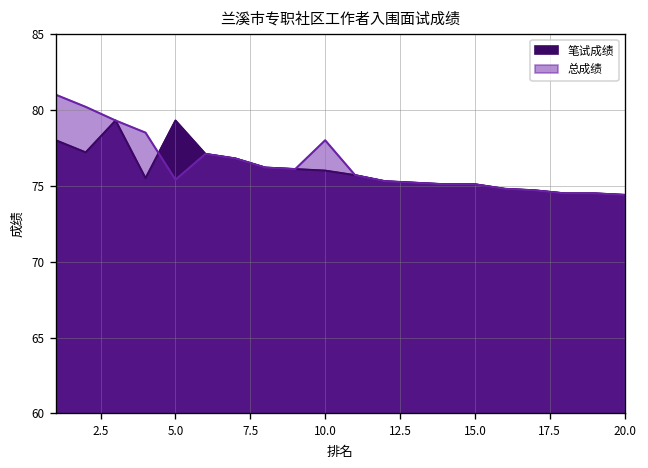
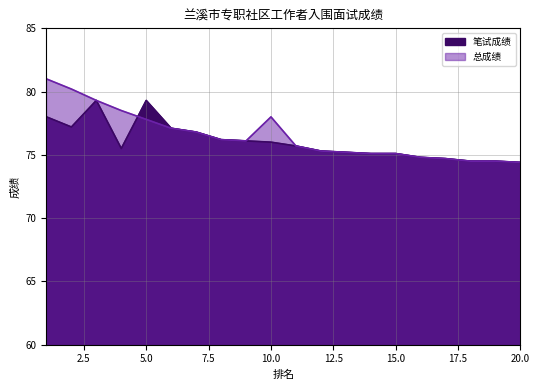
总成绩, 5.0: 75.4 -> 77.8
